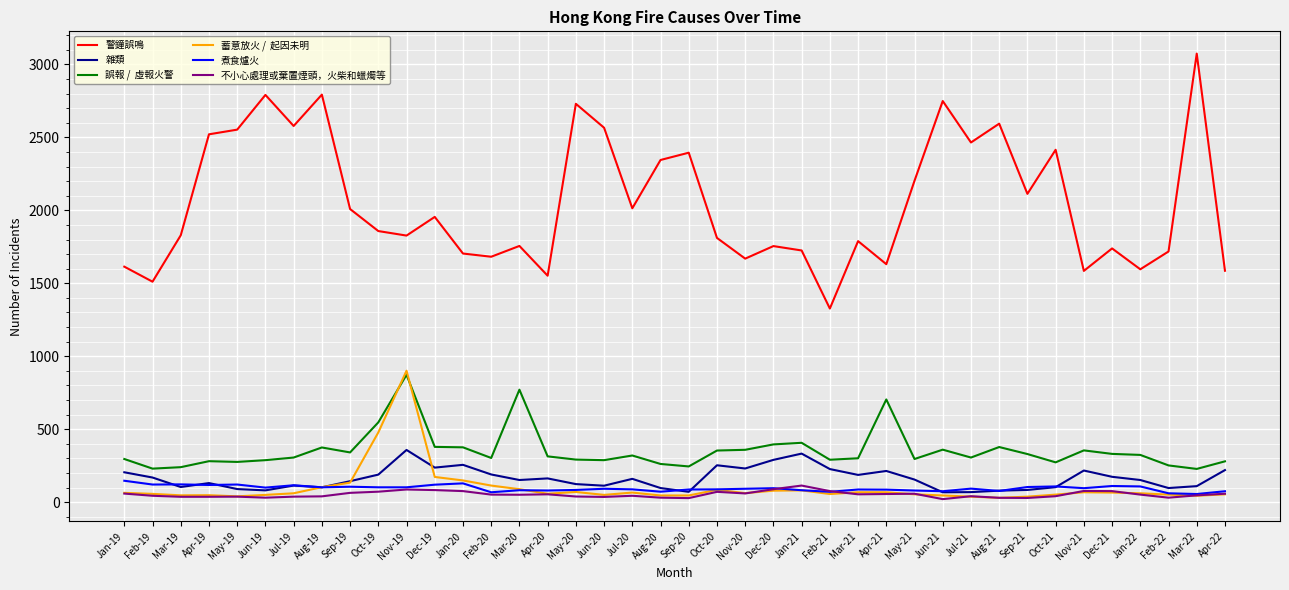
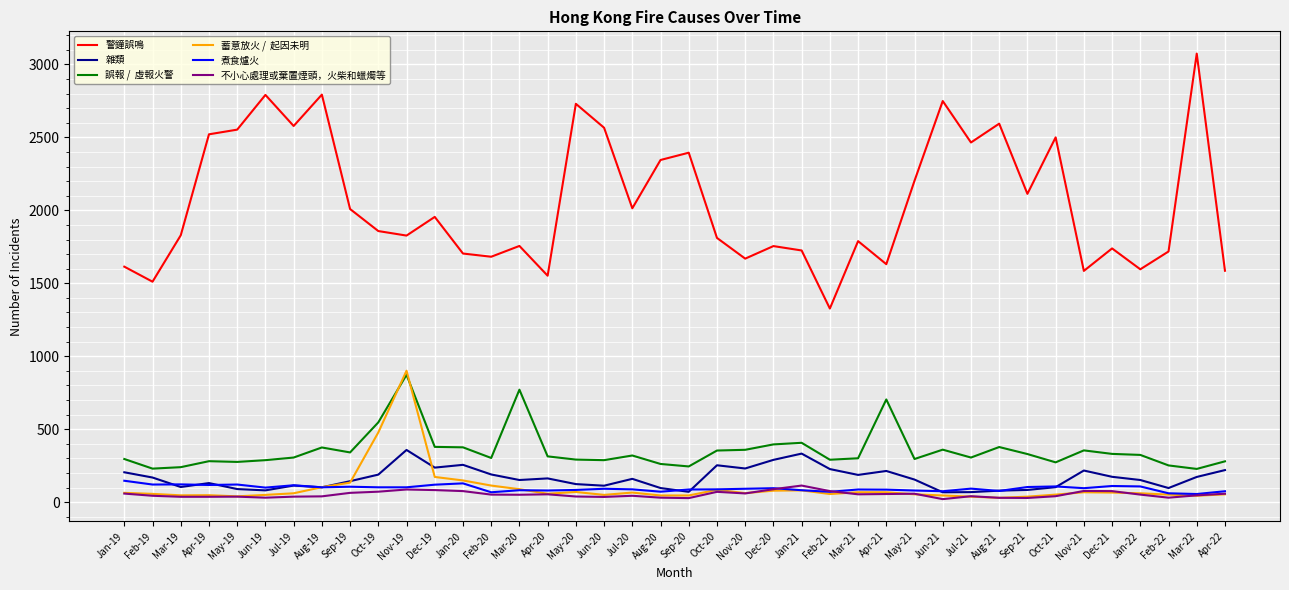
警鐘誤鳴, Oct-21: 2420 -> 2500
雜類, Mar-22: 110 -> 170
